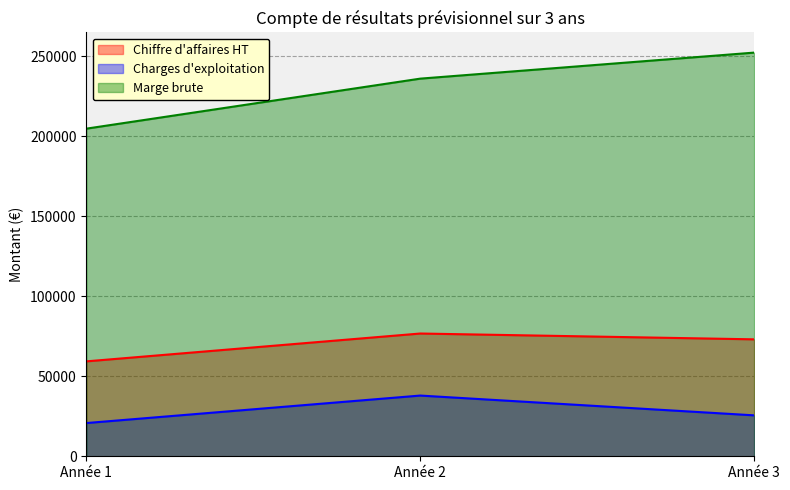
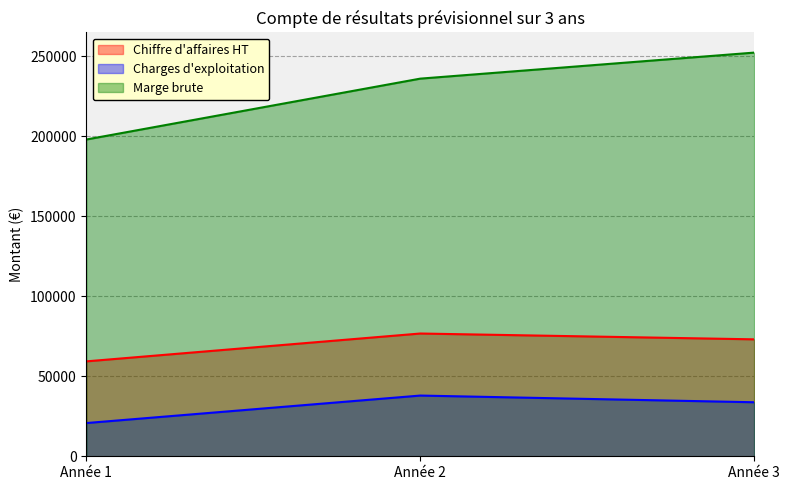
Marge brute, Année 1: 205000 -> 198000
Charges d'exploitation, Année 3: 26000 -> 34000
